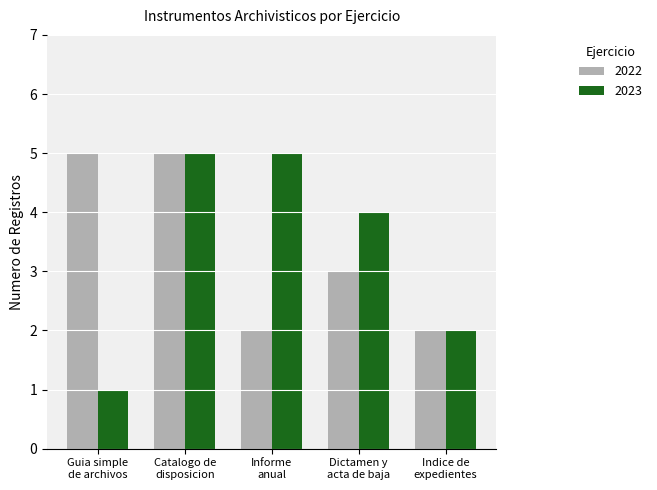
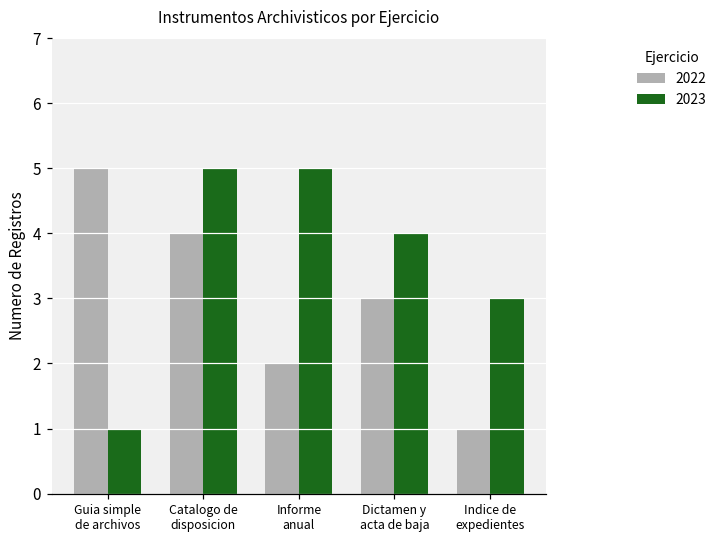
2022, Catalogo de disposicion: 5 -> 4
2022, Indice de expedientes: 2 -> 1
2023, Indice de expedientes: 2 -> 3
